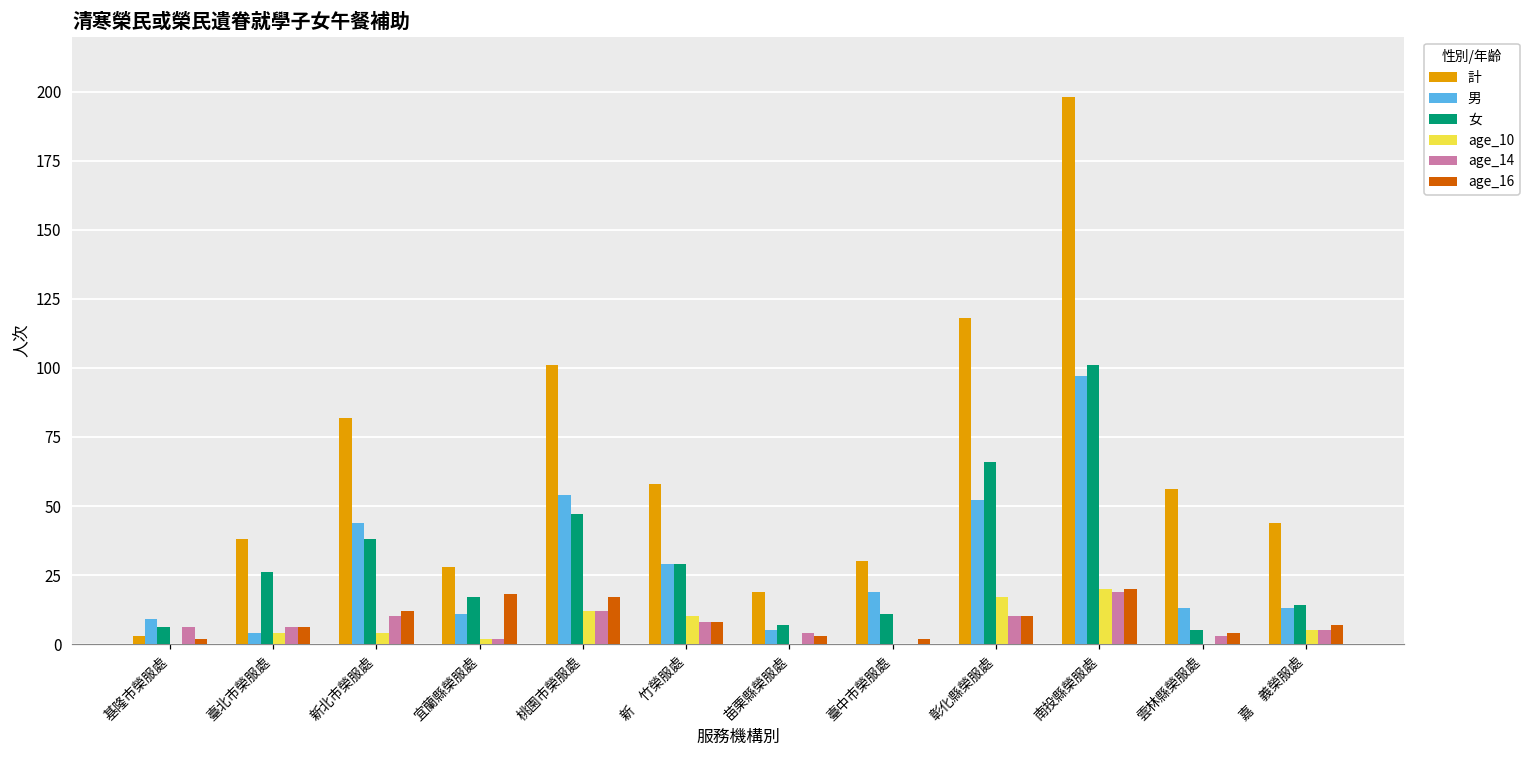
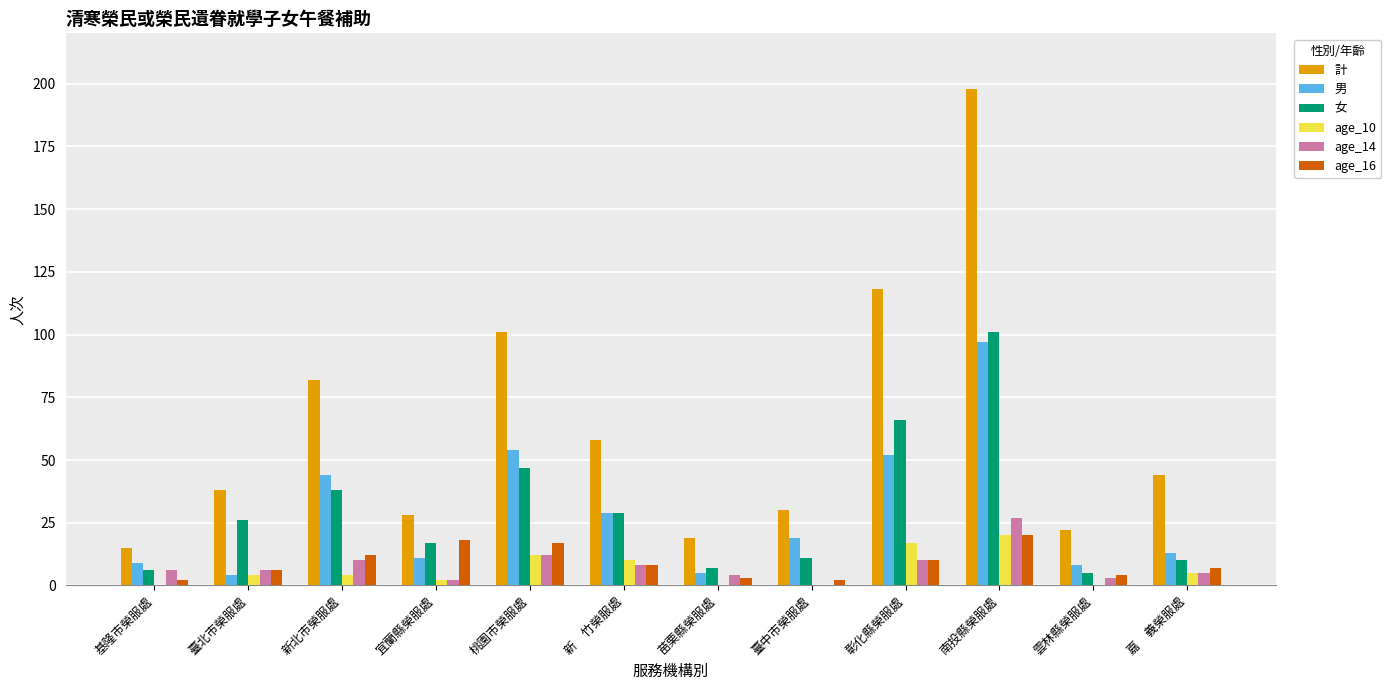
計, 基隆市榮服處: 3 -> 15
age_14, 南投縣榮服處: 19 -> 27
計, 雲林縣榮服處: 56 -> 22
男, 雲林縣榮服處: 13 -> 8
女, 嘉 義榮服處: 14 -> 10
